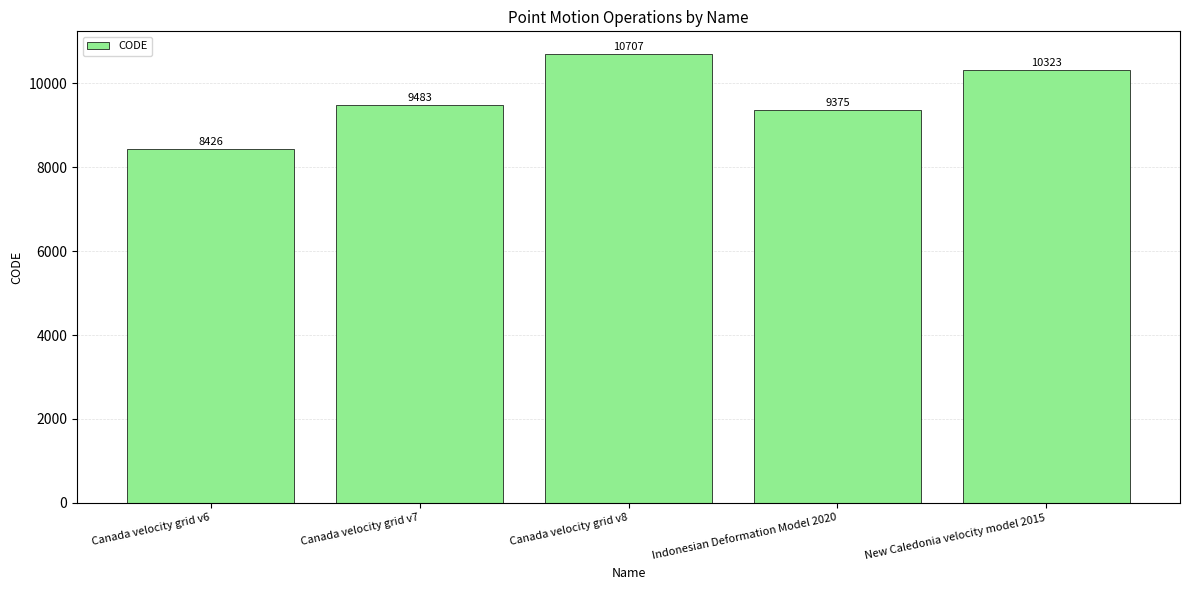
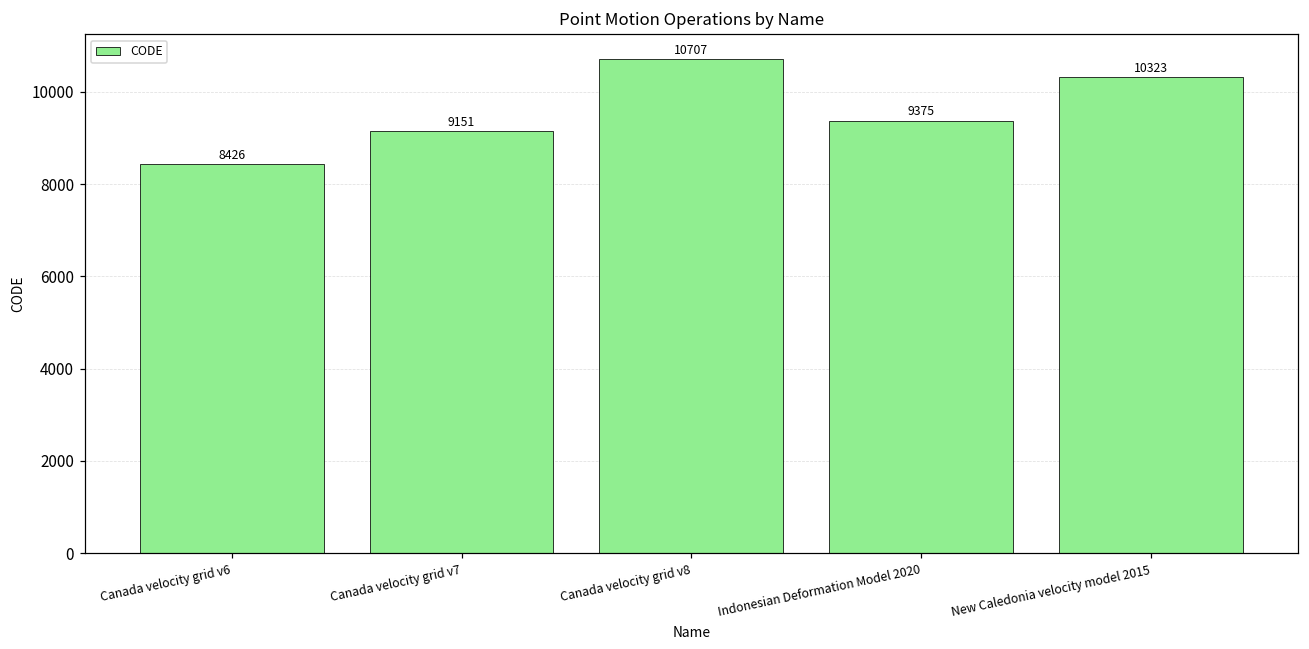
Canada velocity grid v7: 9483 -> 9151
